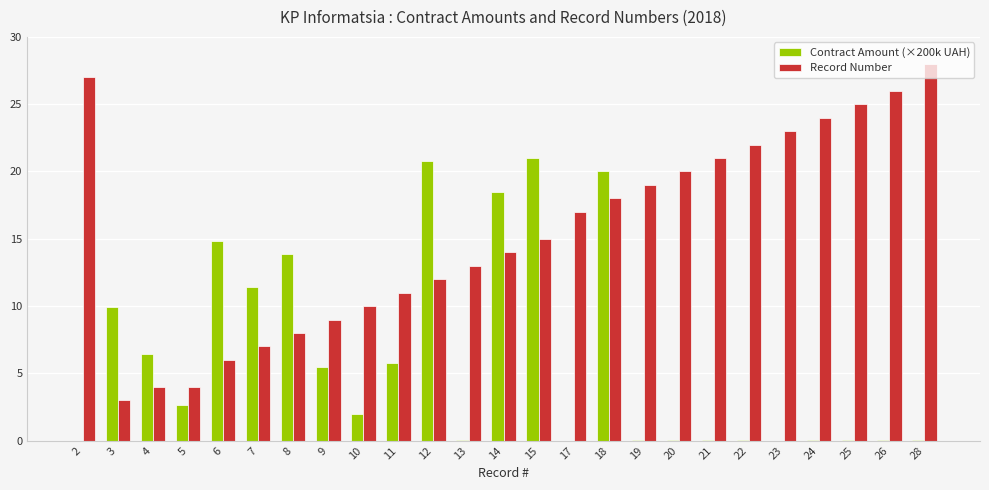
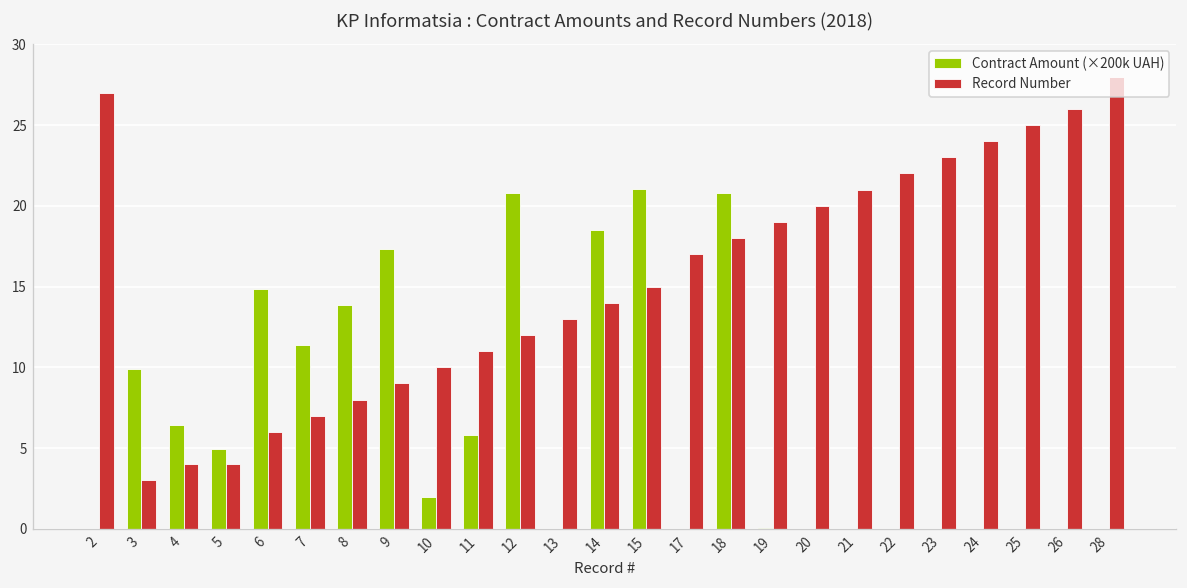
Contract Amount (×200k UAH), 5: 2.7 -> 5.0
Contract Amount (×200k UAH), 9: 5.5 -> 17.3
Contract Amount (×200k UAH), 18: 20.0 -> 20.8
